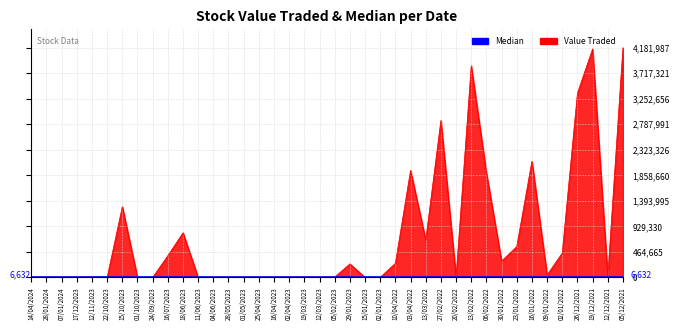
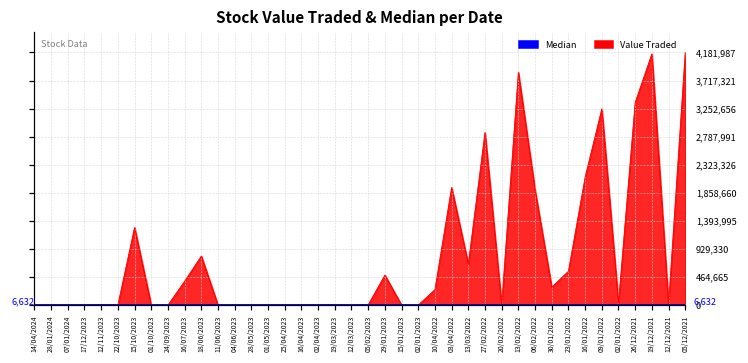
29/01/2023: 200,000 -> 500,000
09/01/2022: 0 -> 3,200,000
02/01/2022: 400,000 -> 0
